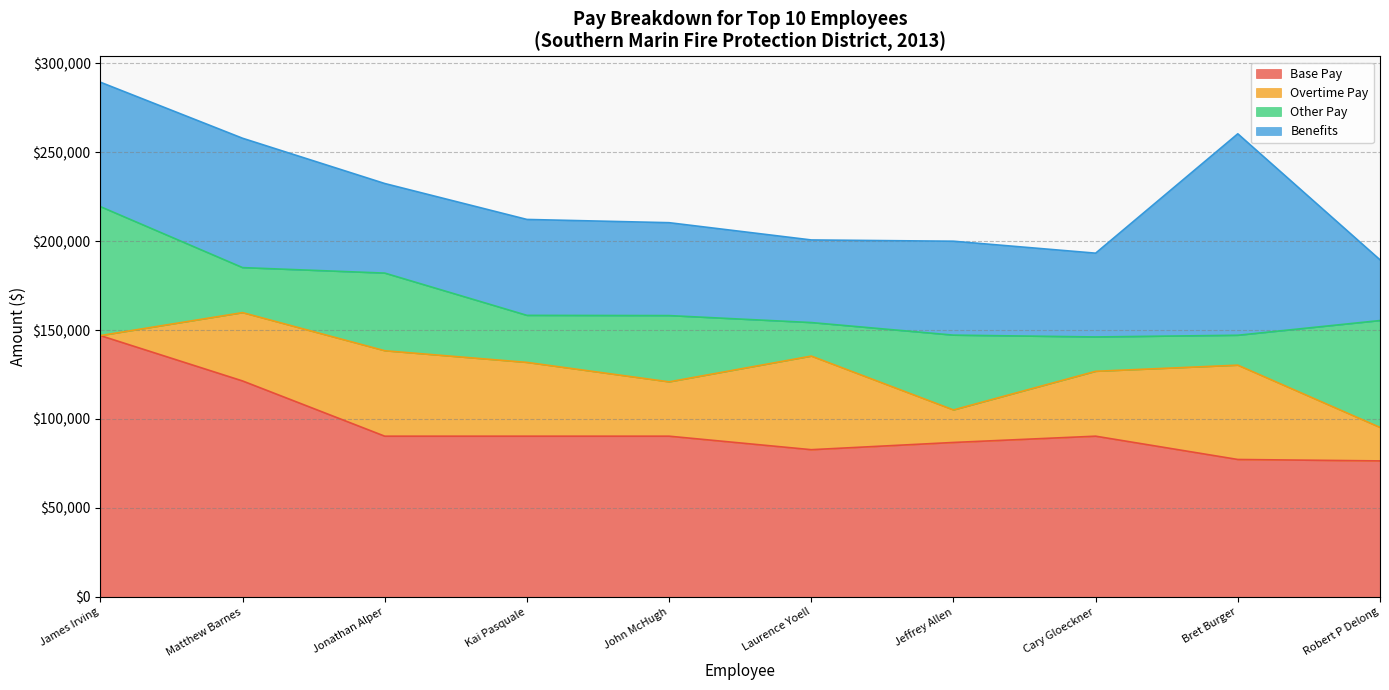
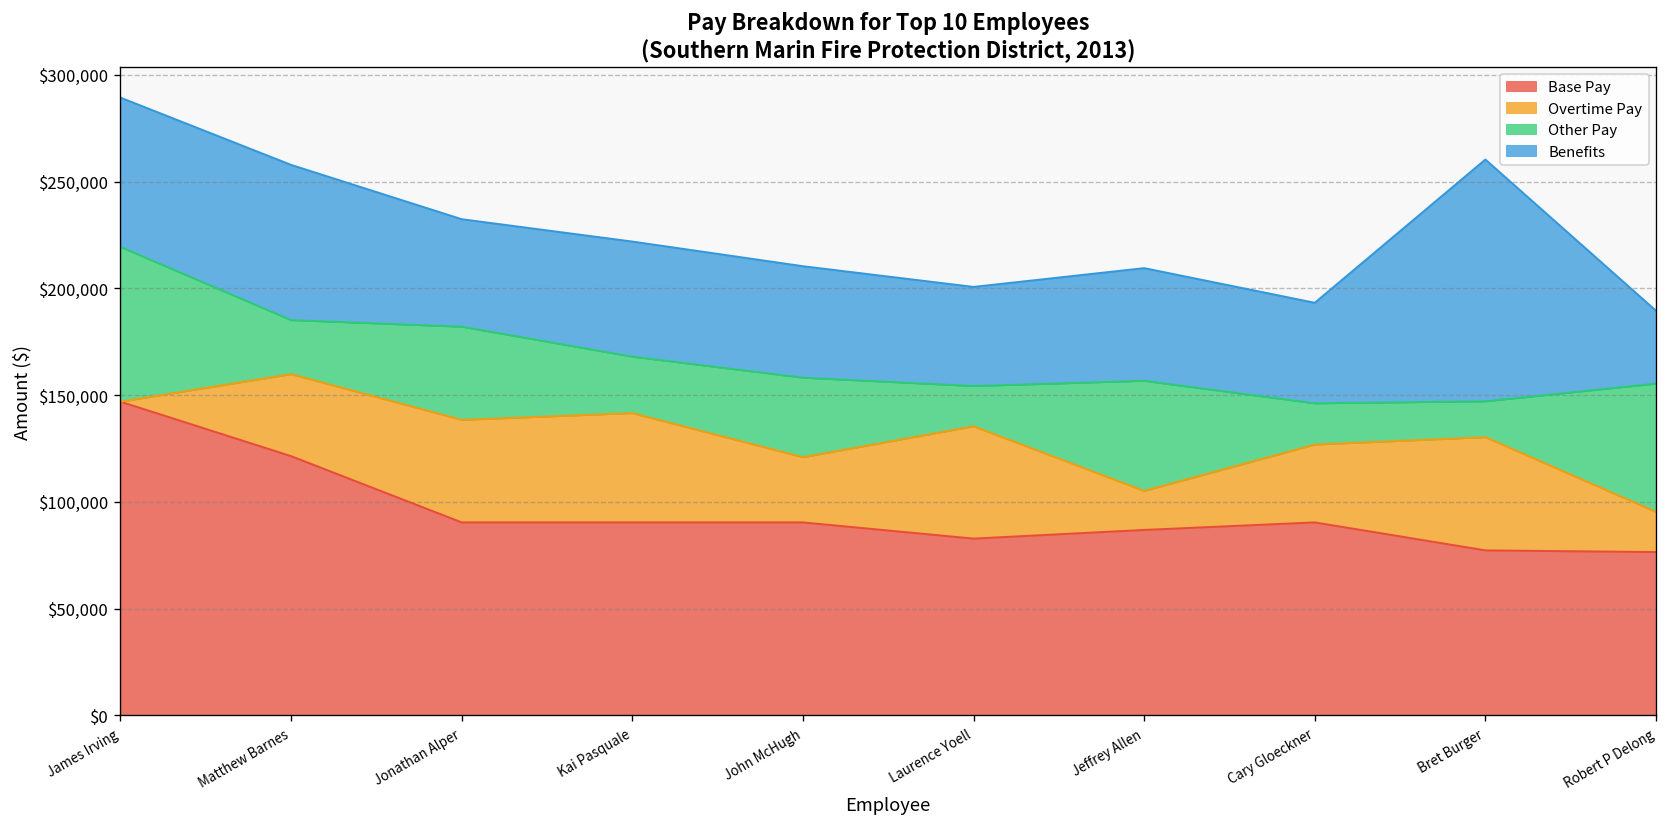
Overtime Pay, Kai Pasquale: $41,000 -> $51,000
Other Pay, Jeffrey Allen: $42,000 -> $52,000
